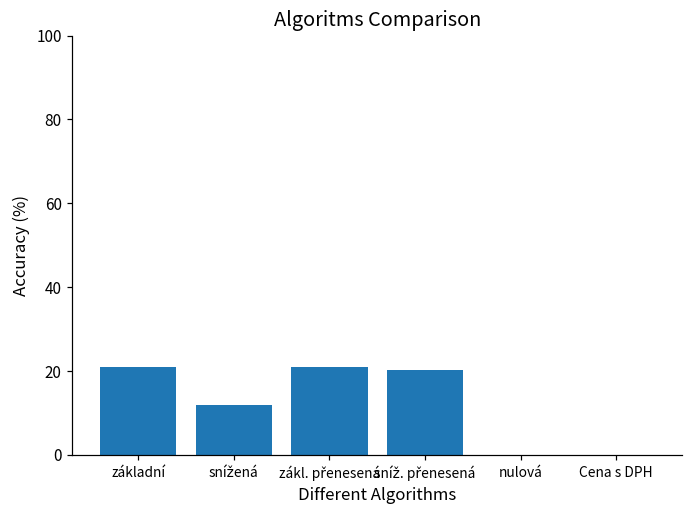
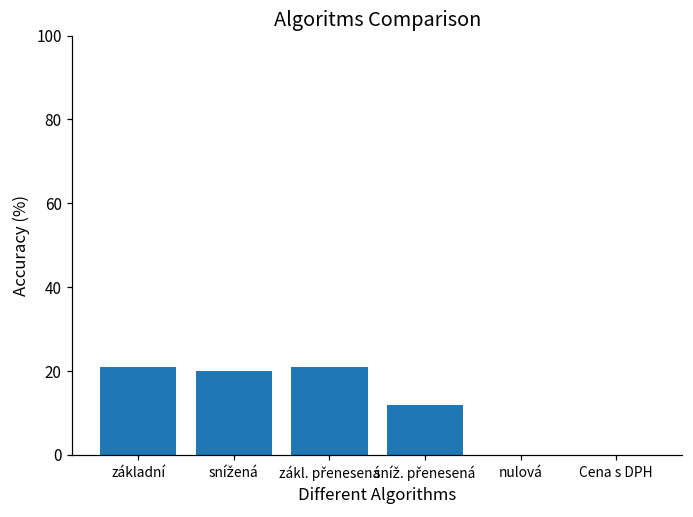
snížená: 12 -> 20
sníž. přenesená: 20 -> 12
